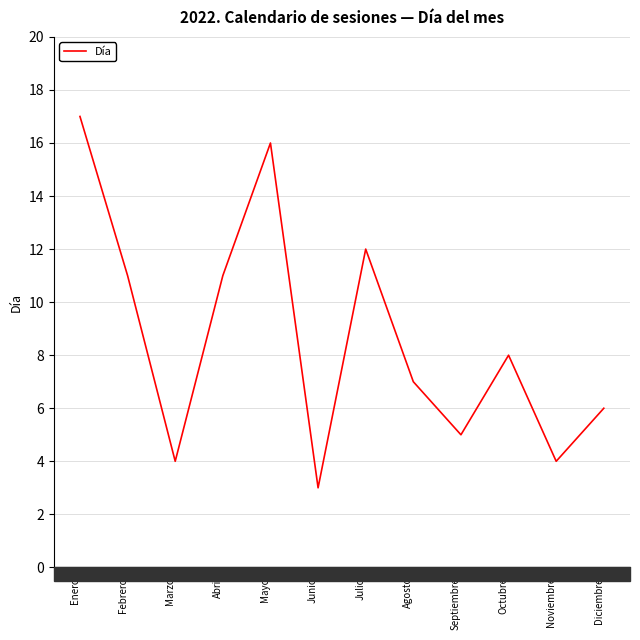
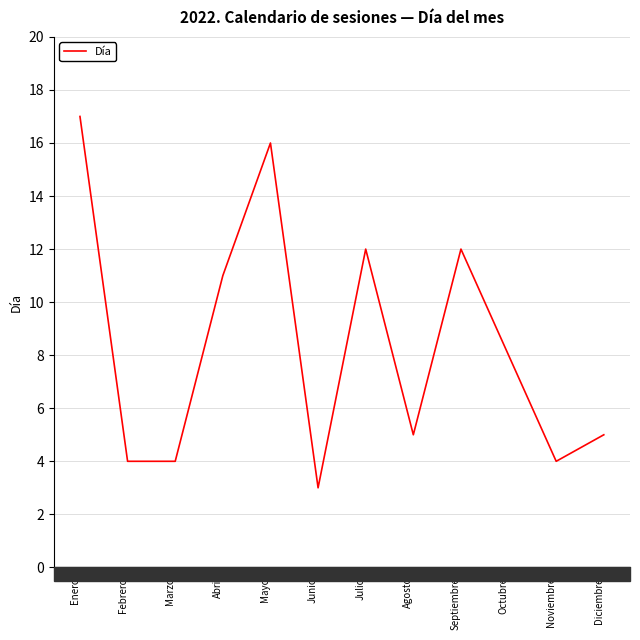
Febrero: 11 -> 4
Agosto: 7 -> 5
Septiembre: 5 -> 12
Diciembre: 6 -> 5
